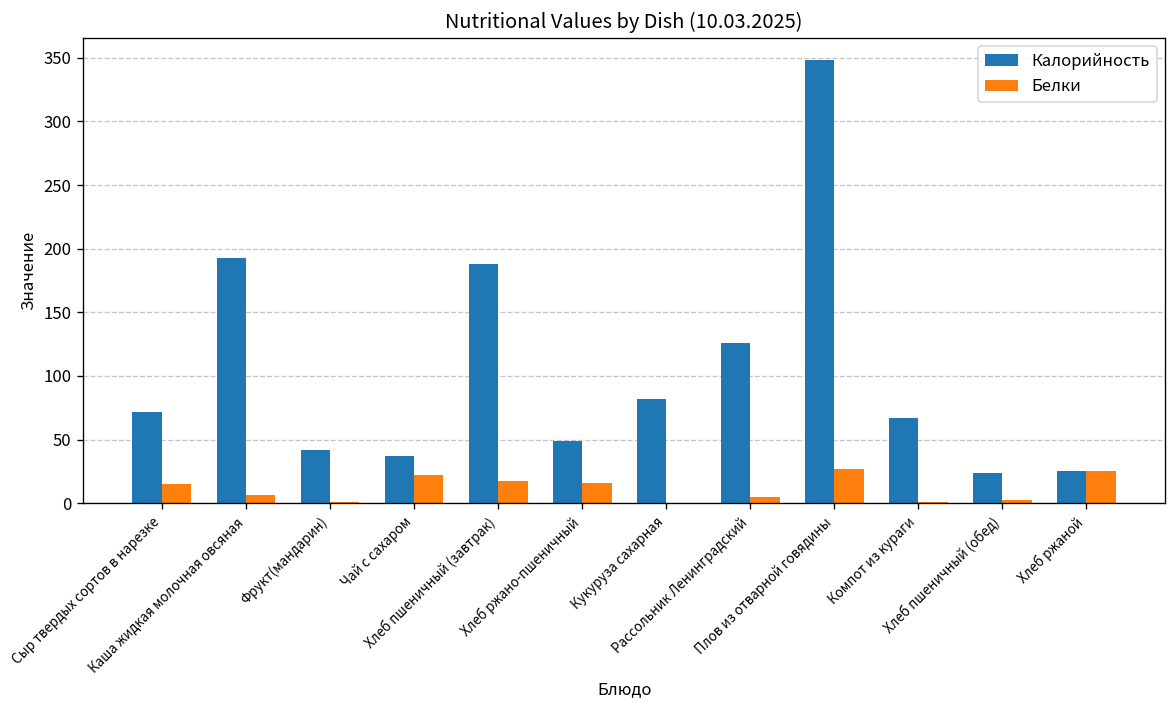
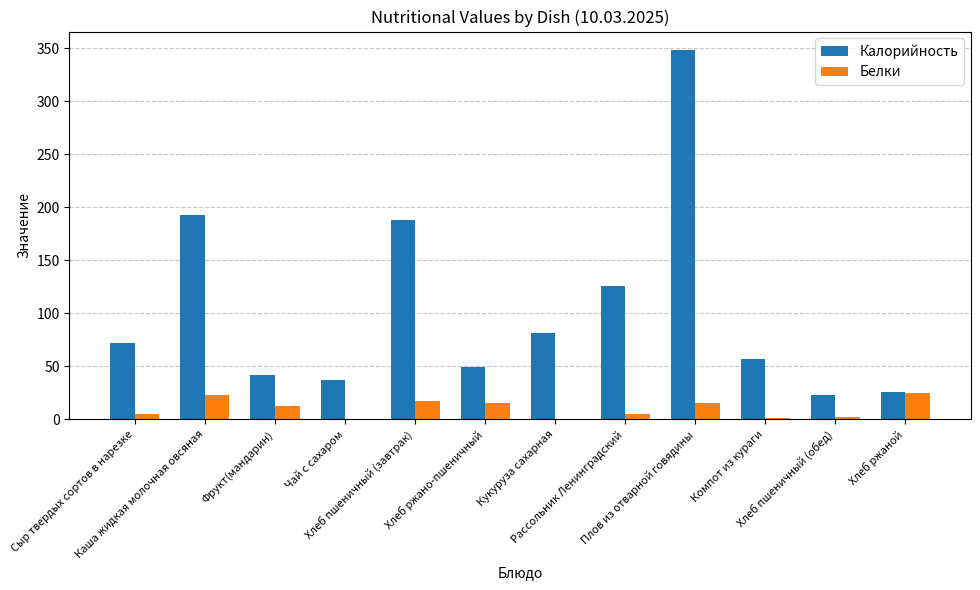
Белки, Сыр твердых сортов в нарезке: 15 -> 5
Белки, Каша жидкая молочная овсяная: 7 -> 23
Белки, Фрукт(мандарин): 1 -> 13
Белки, Чай с сахаром: 22 -> 0
Белки, Плов из отварной говядины: 27 -> 15
Калорийность, Компот из кураги: 67 -> 57
